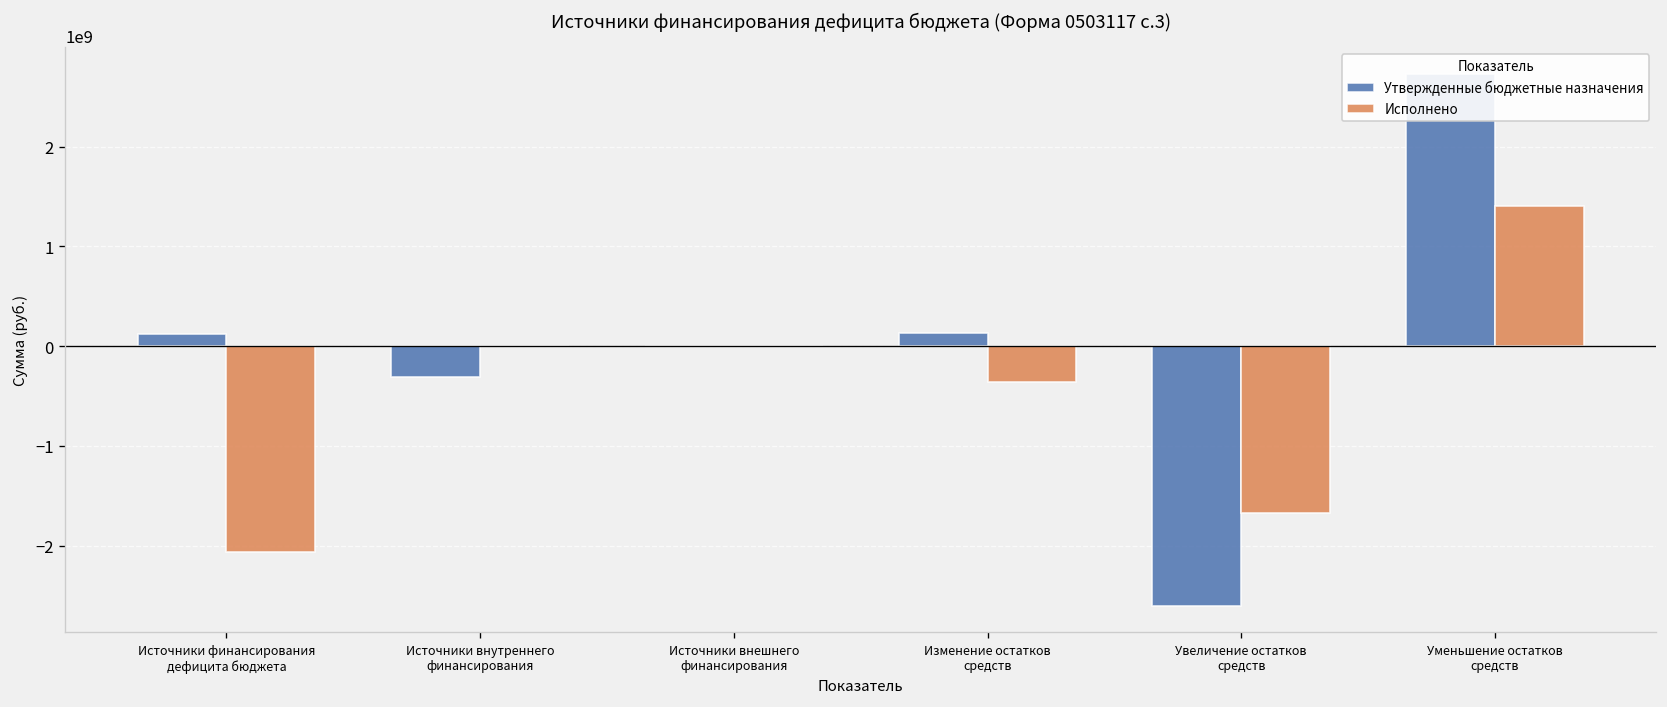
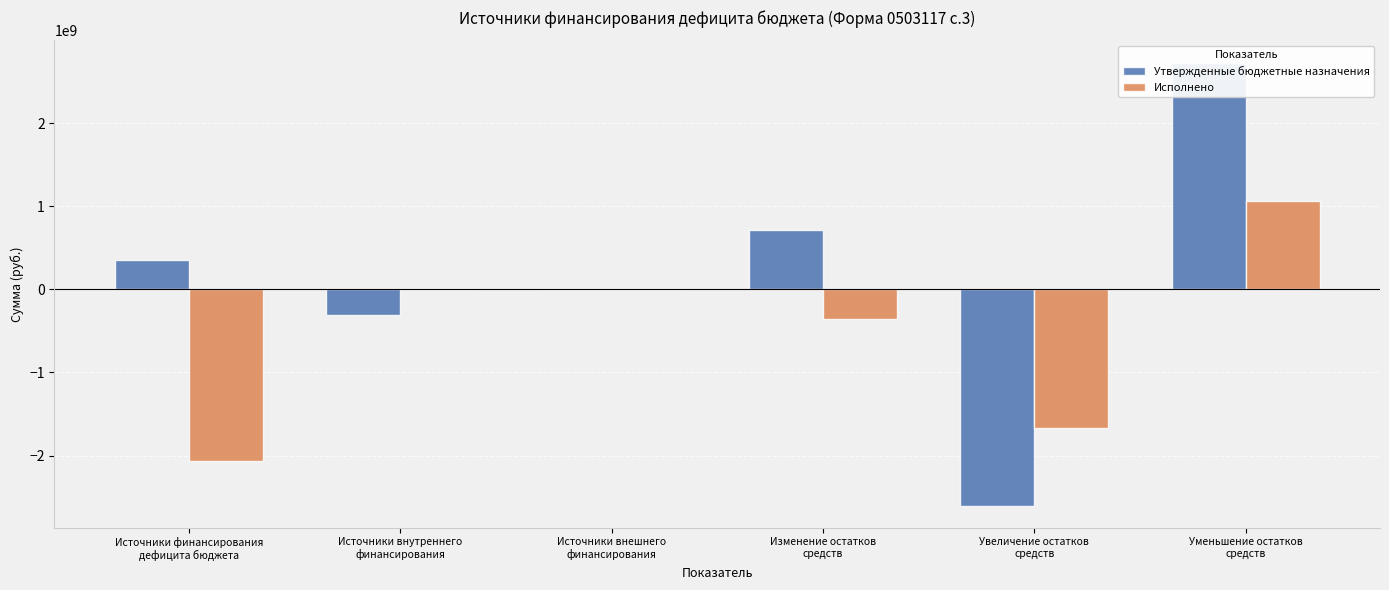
Утвержденные бюджетные назначения, Источники финансирования дефицита бюджета: 100000000 -> 400000000
Утвержденные бюджетные назначения, Изменение остатков средств: 100000000 -> 700000000
Исполнено, Уменьшение остатков средств: 1400000000 -> 1100000000
